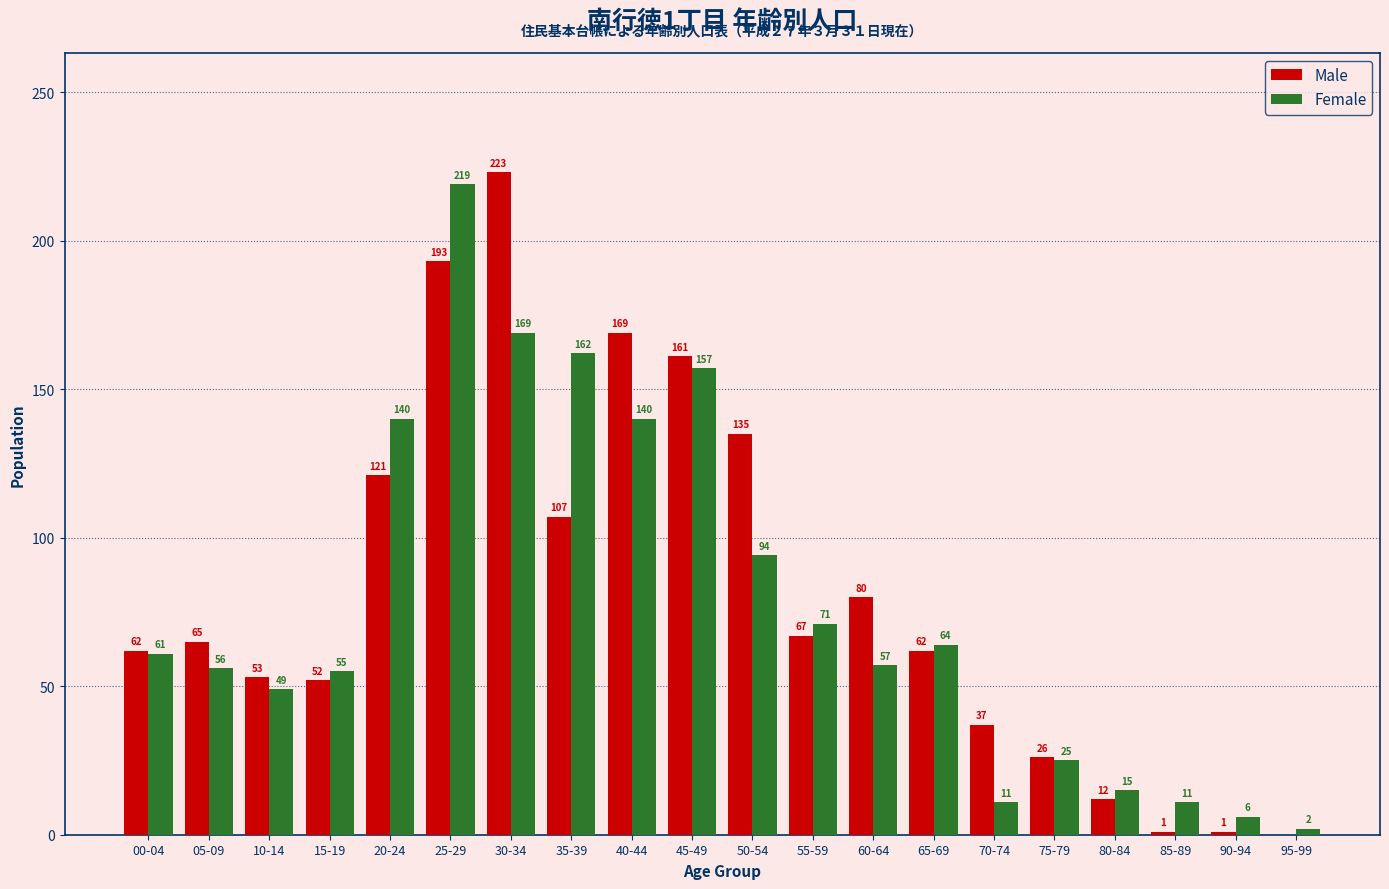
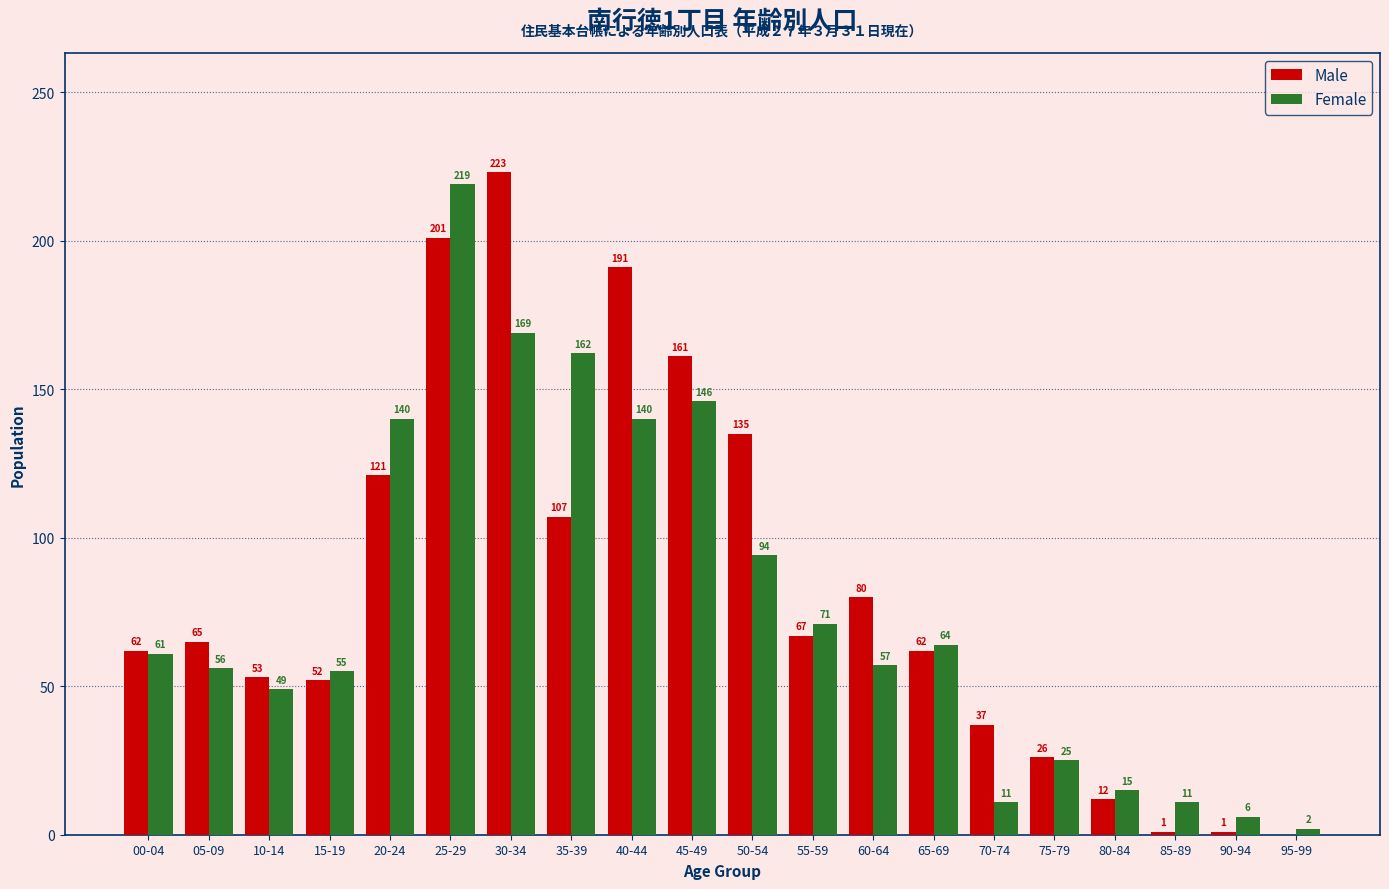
Male, 25-29: 193 -> 201
Male, 40-44: 169 -> 191
Female, 45-49: 157 -> 146
